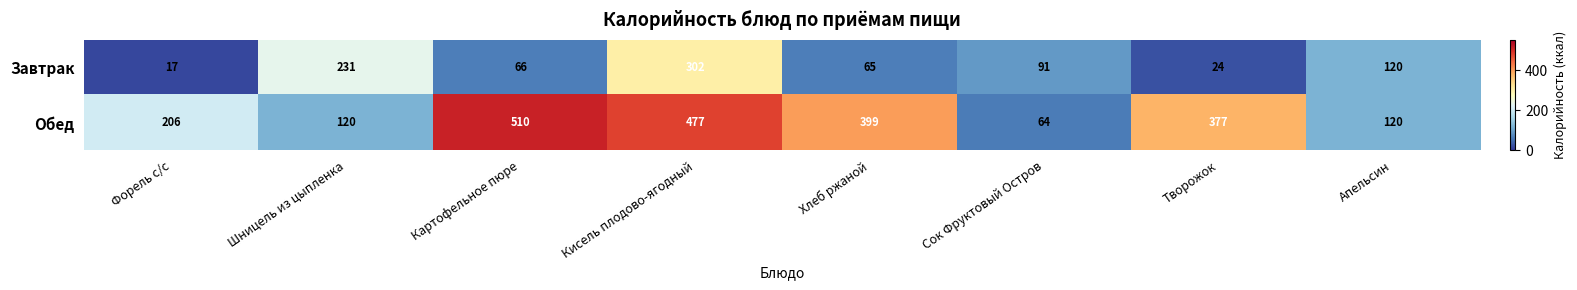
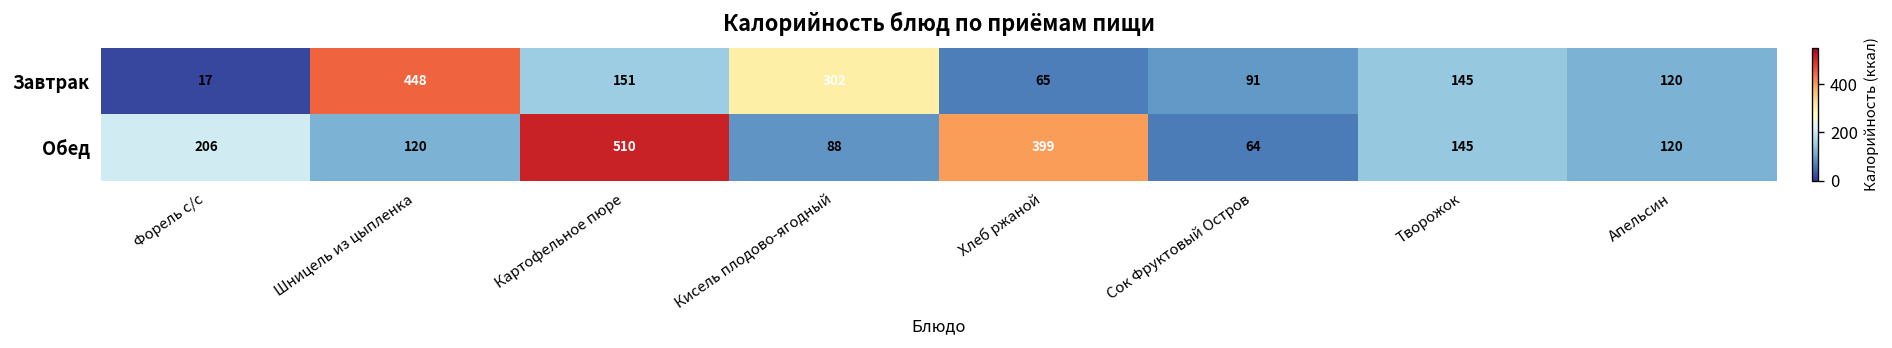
Завтрак, Шницель из цыпленка: 231 -> 448
Завтрак, Картофельное пюре: 66 -> 151
Завтрак, Творожок: 24 -> 145
Обед, Кисель плодово-ягодный: 477 -> 88
Обед, Творожок: 377 -> 145
